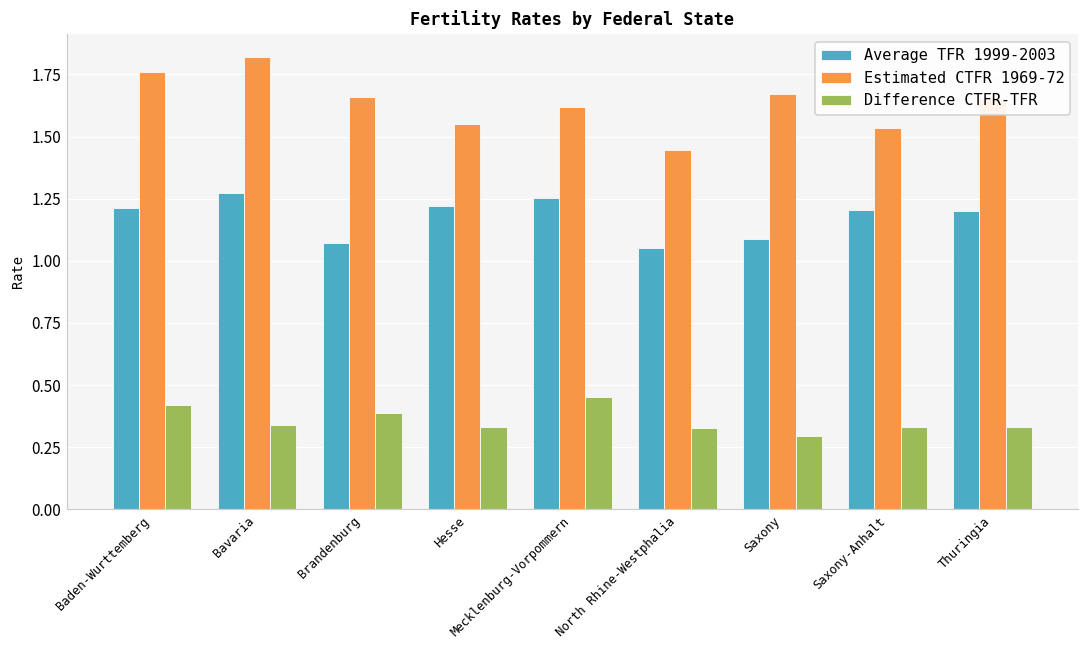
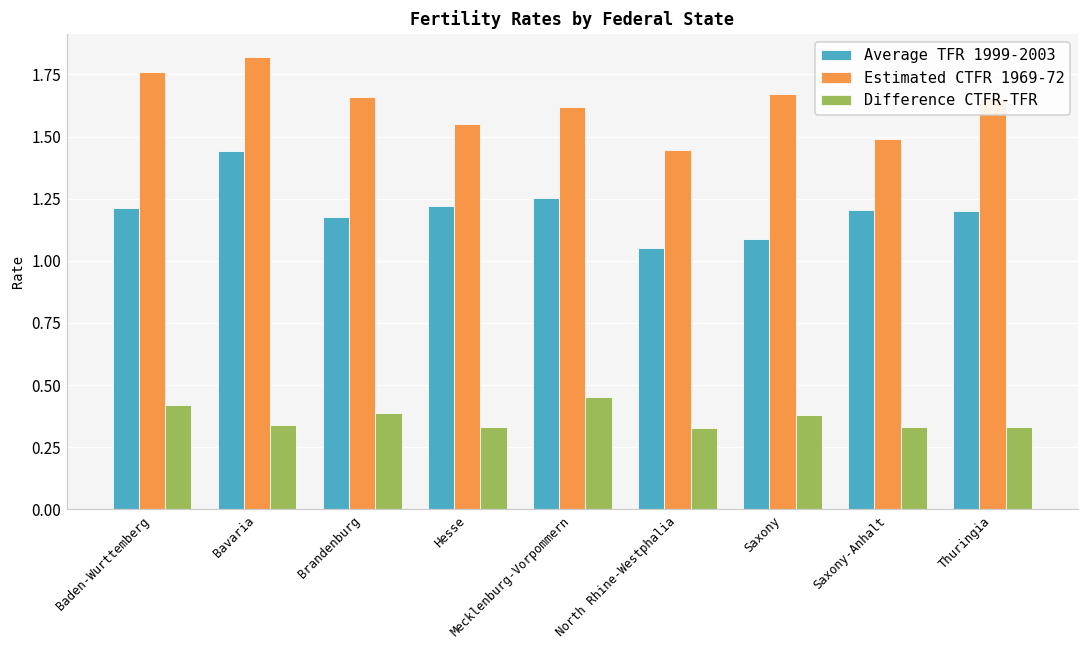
Average TFR 1999-2003, Bavaria: 1.27 -> 1.44
Average TFR 1999-2003, Brandenburg: 1.07 -> 1.18
Difference CTFR-TFR, Saxony: 0.30 -> 0.38
Estimated CTFR 1969-72, Saxony-Anhalt: 1.53 -> 1.49
